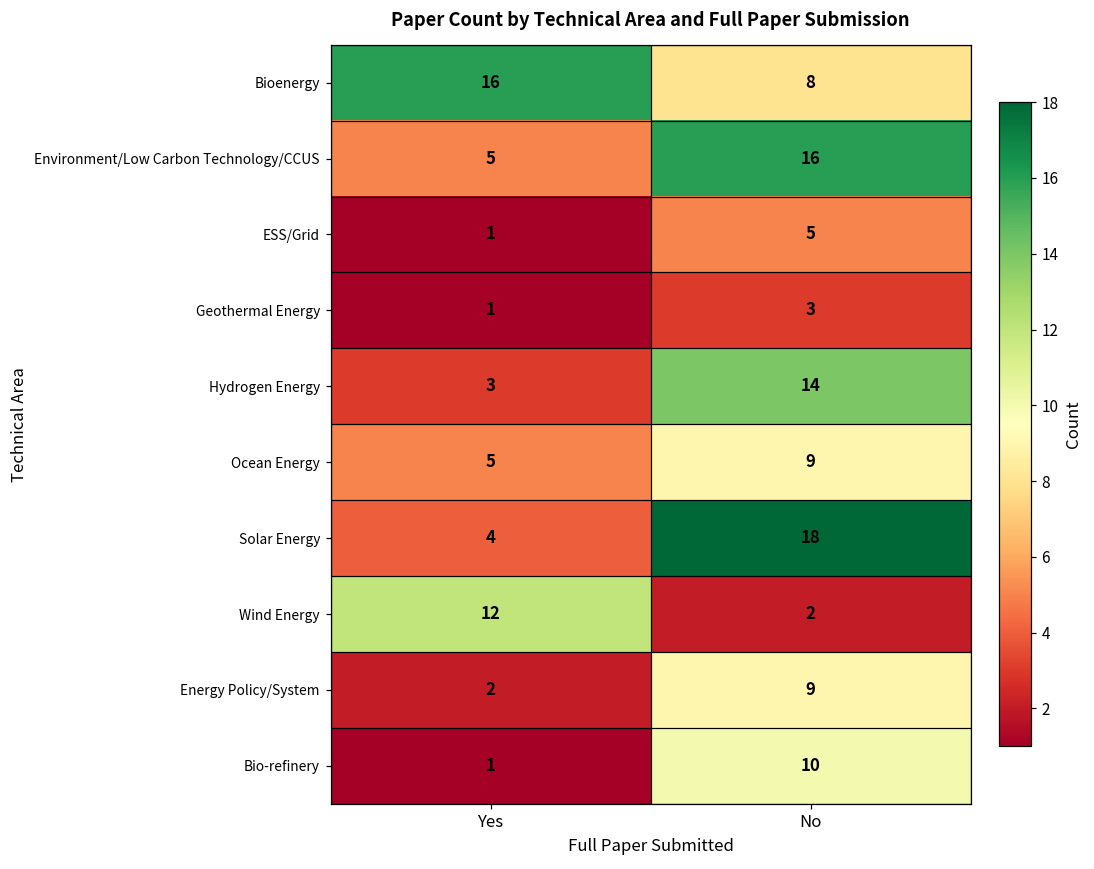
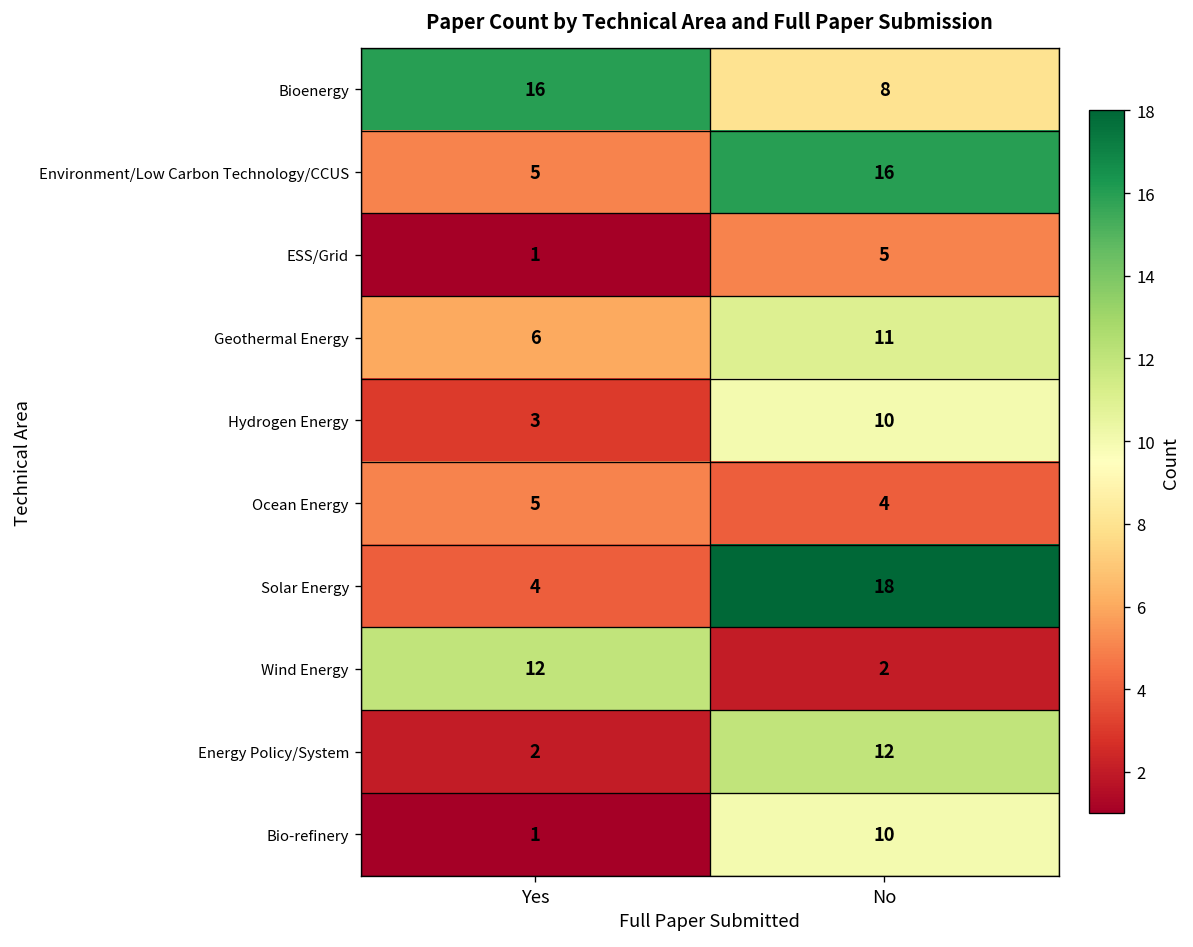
Geothermal Energy, Yes: 1 -> 6
Geothermal Energy, No: 3 -> 11
Hydrogen Energy, No: 14 -> 10
Ocean Energy, No: 9 -> 4
Energy Policy/System, No: 9 -> 12
